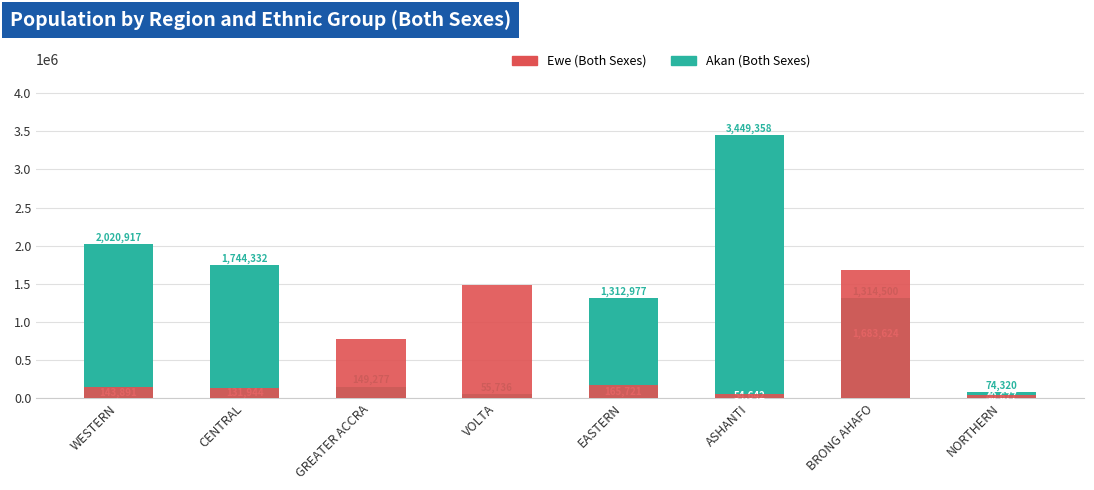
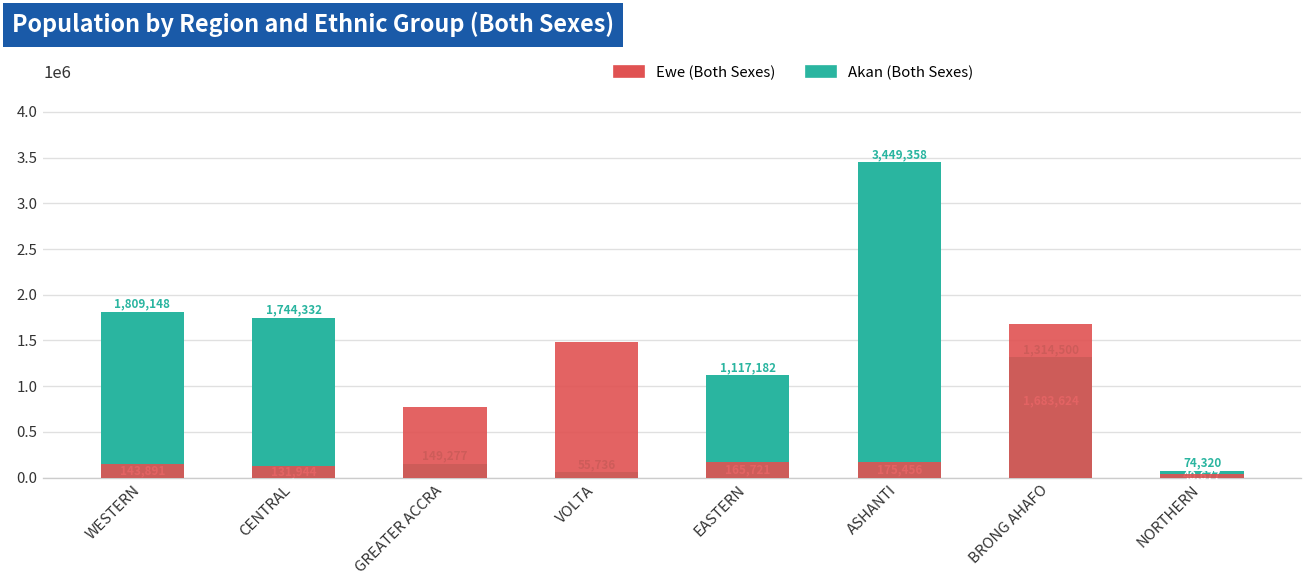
Akan (Both Sexes), WESTERN: 2,020,917 -> 1,809,148
Akan (Both Sexes), EASTERN: 1,312,977 -> 1,117,182
Ewe (Both Sexes), ASHANTI: 100000 -> 200000
